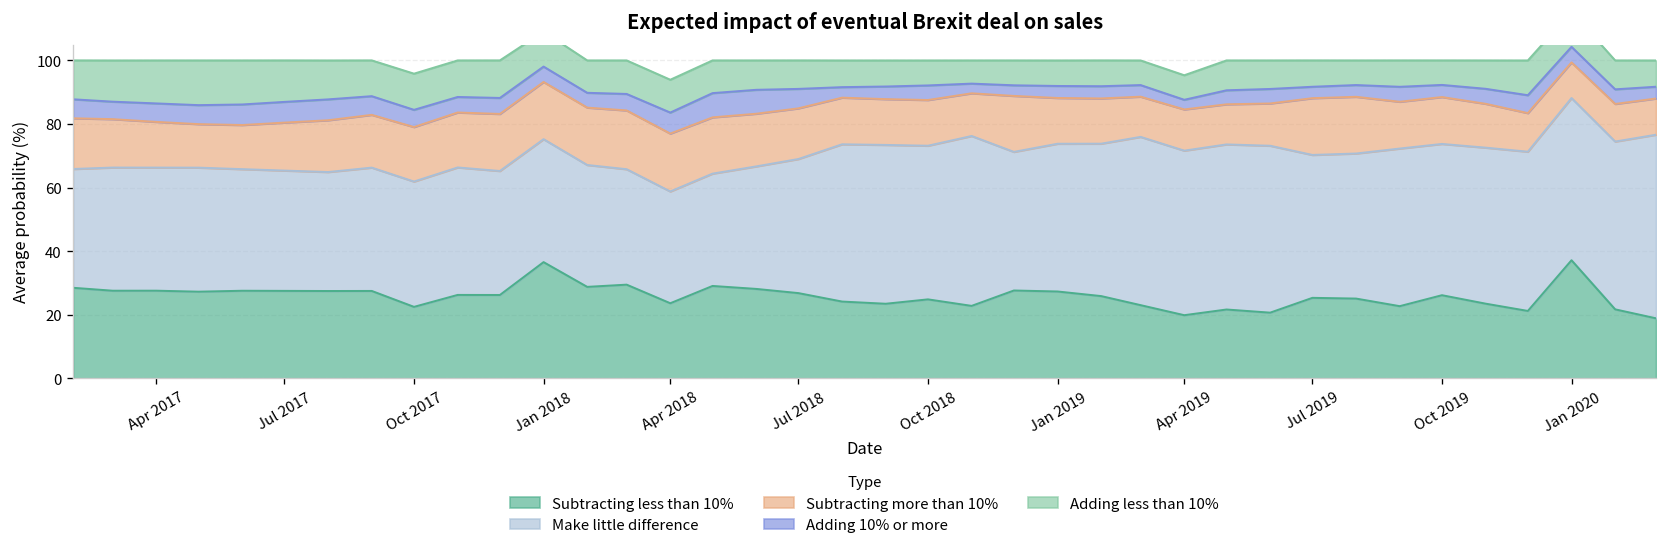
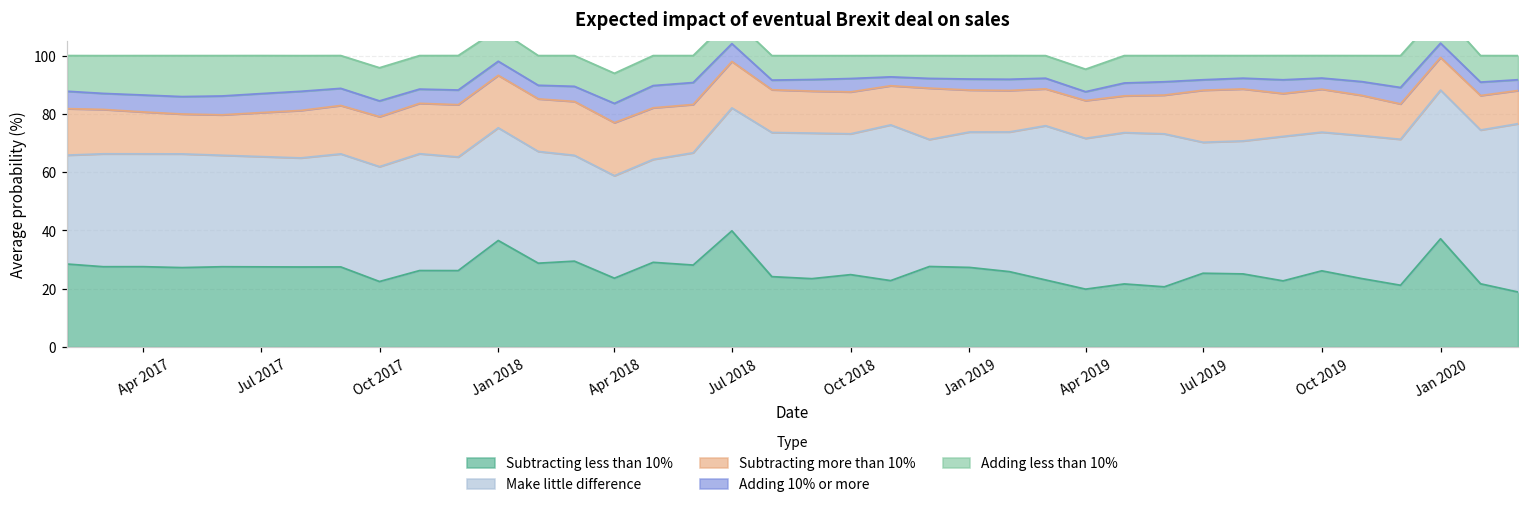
Subtracting less than 10%, Jul 2018: 27 -> 40
